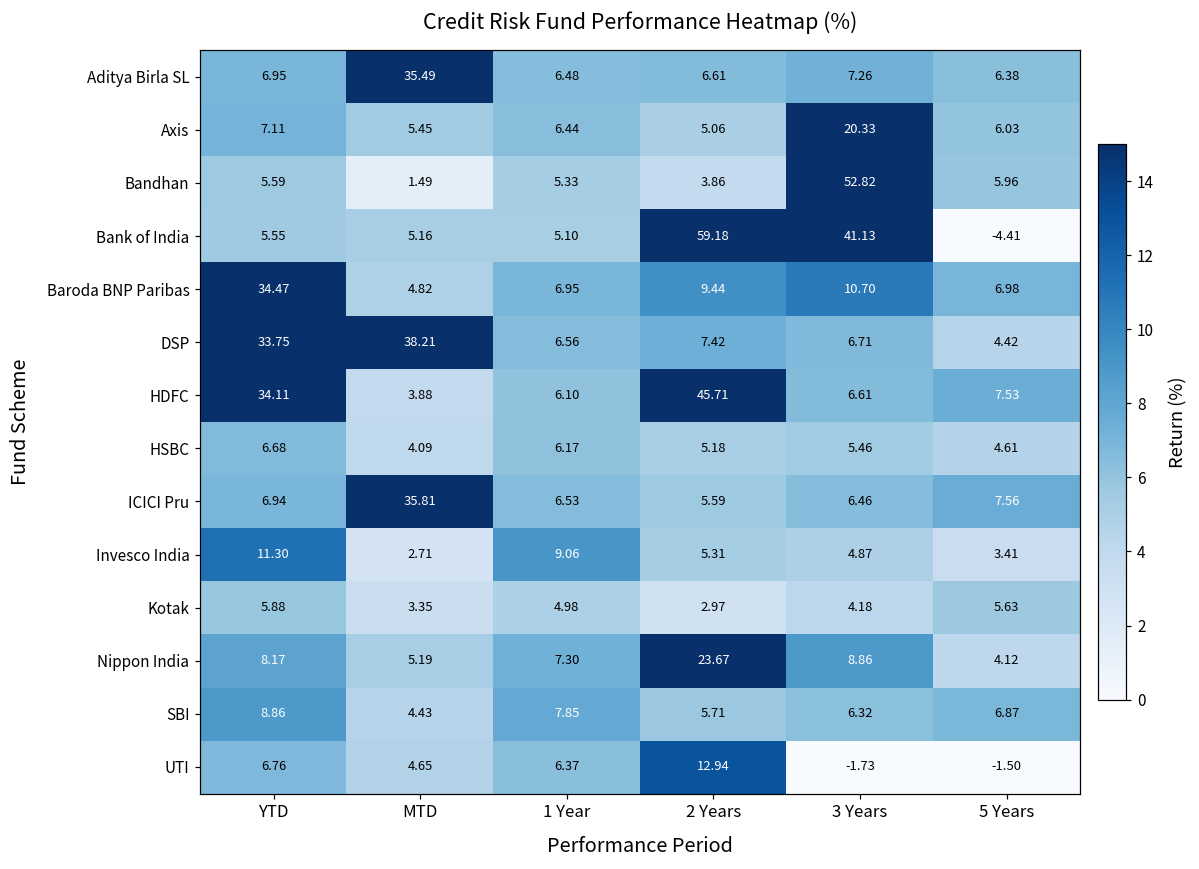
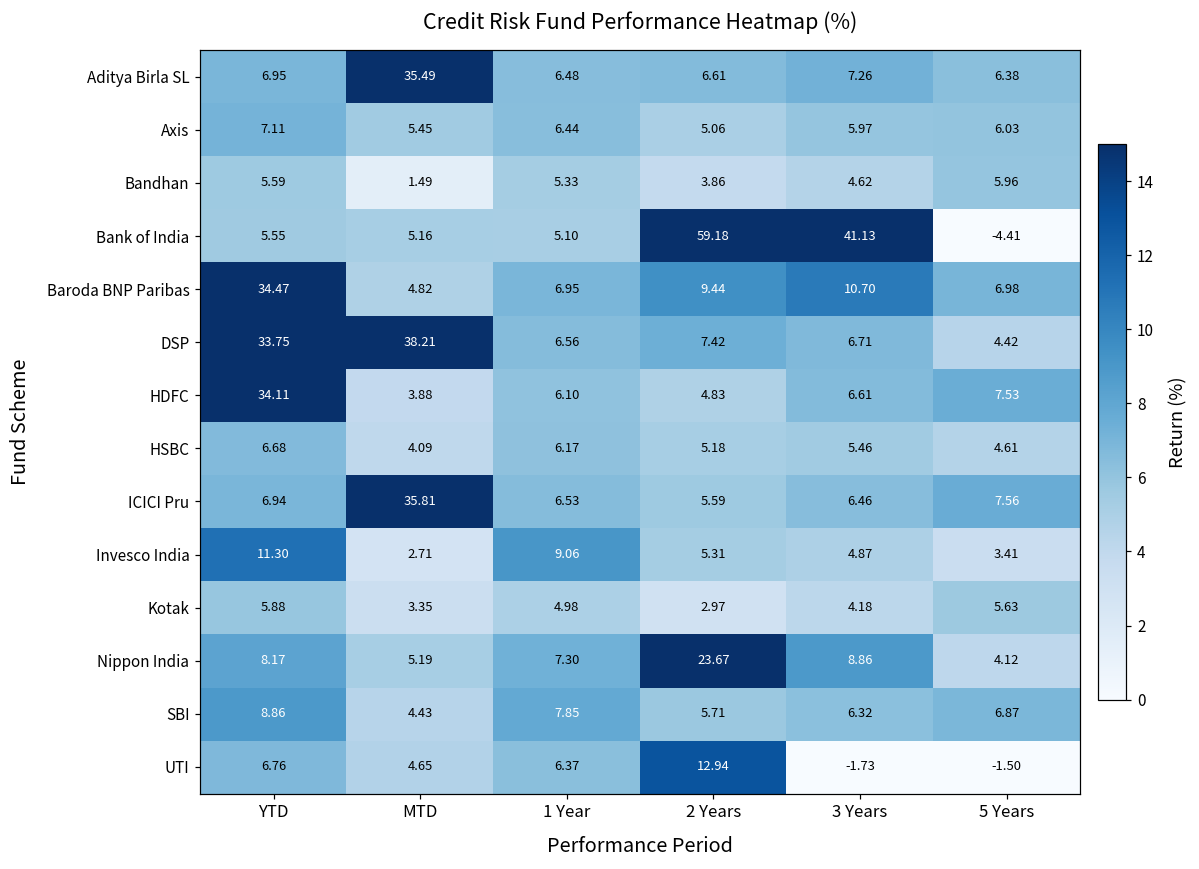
Axis, 3 Years: 20.33 -> 5.97
Bandhan, 3 Years: 52.82 -> 4.62
HDFC, 2 Years: 45.71 -> 4.83
